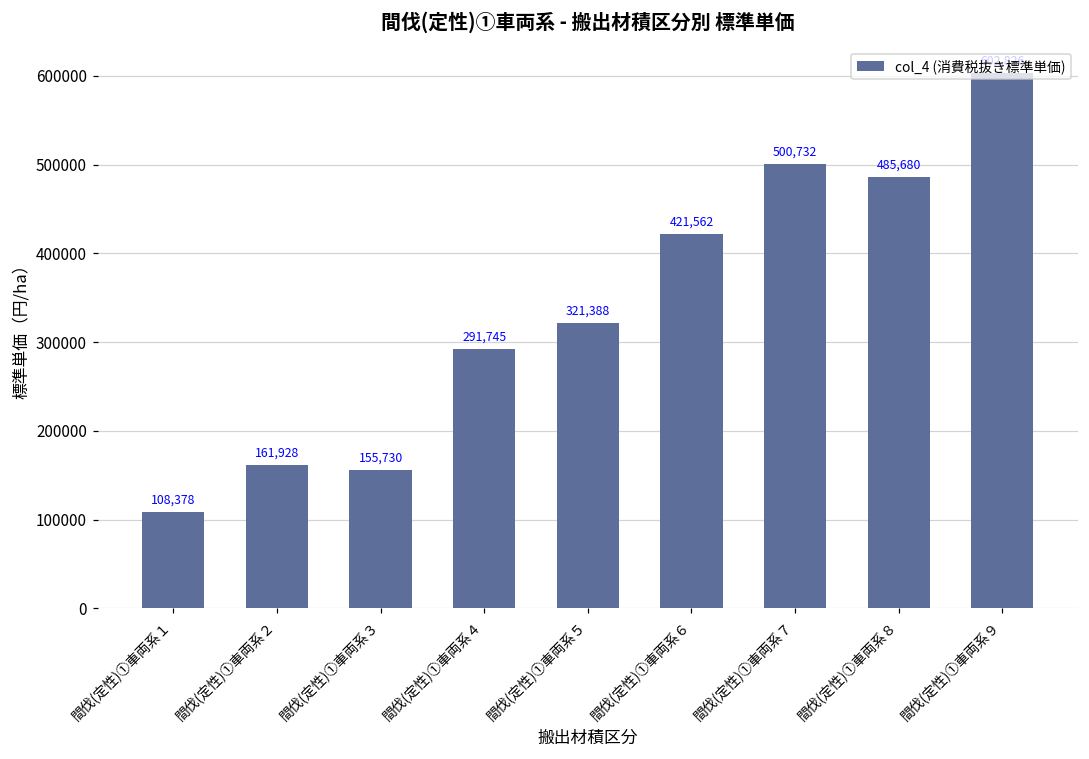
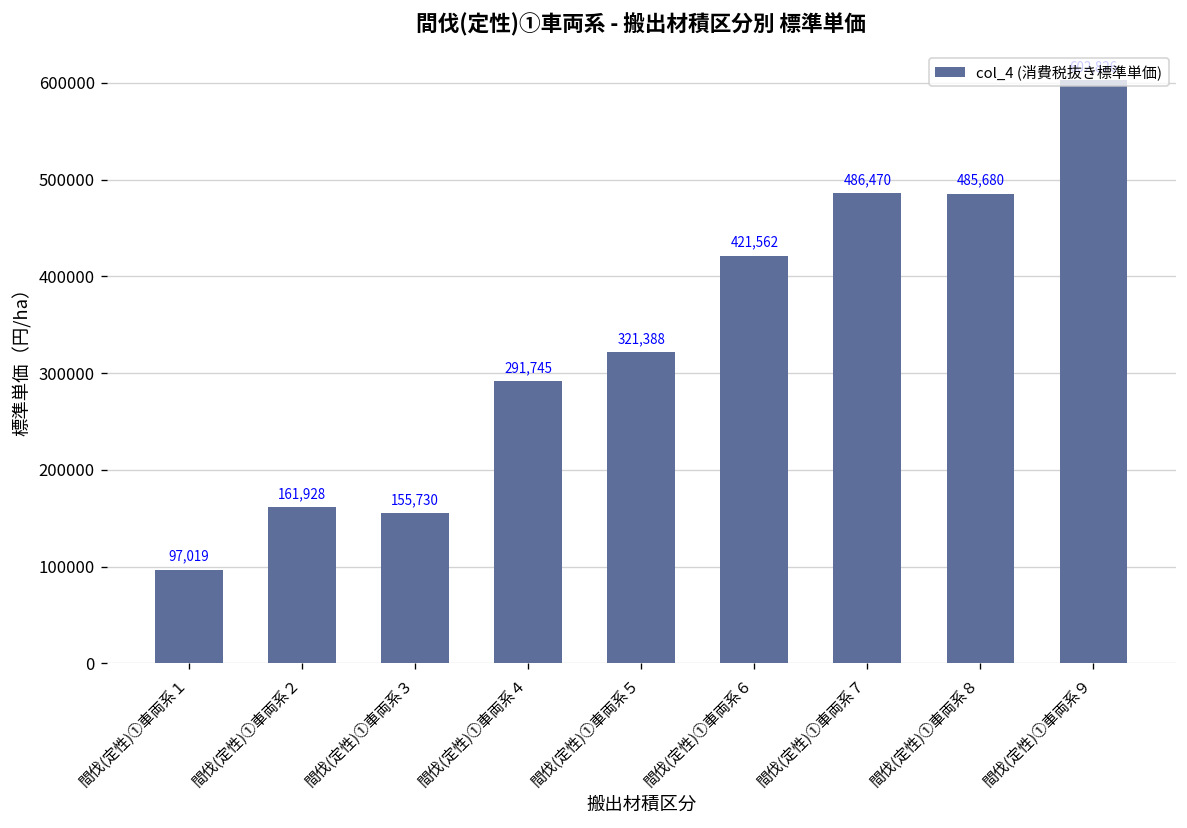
間伐(定性)①車両系１: 108,378 -> 97,019
間伐(定性)①車両系７: 500,732 -> 486,470
